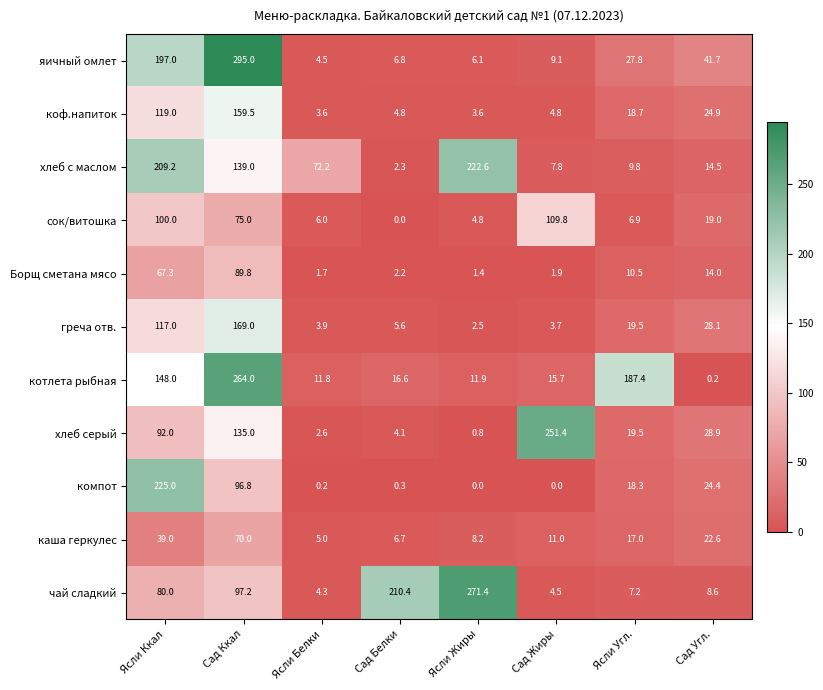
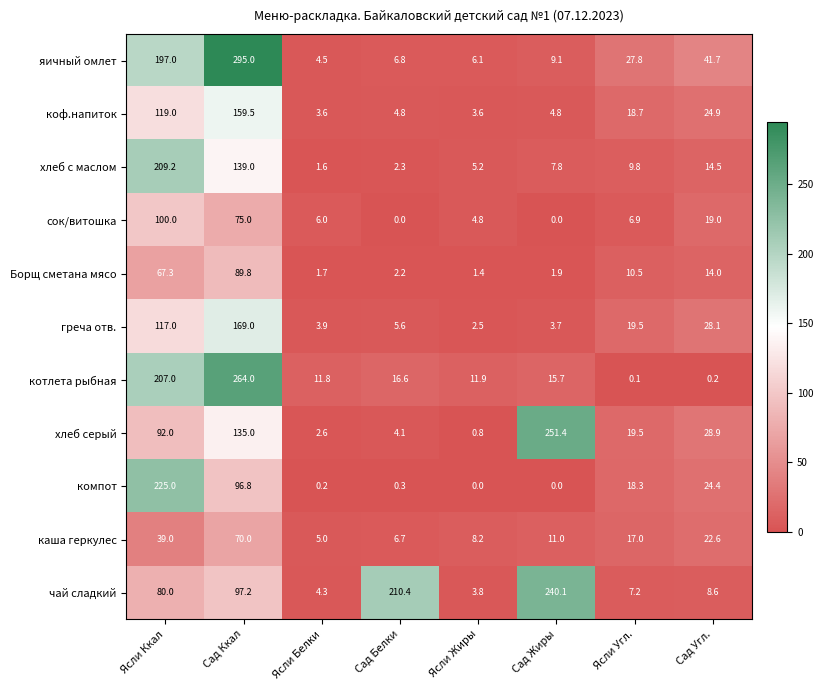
хлеб с маслом, Ясли Белки: 72.2 -> 1.6
хлеб с маслом, Ясли Жиры: 222.6 -> 5.2
сок/витошка, Сад Жиры: 109.8 -> 0.0
котлета рыбная, Ясли Ккал: 148.0 -> 207.0
котлета рыбная, Ясли Угл.: 187.4 -> 0.1
чай сладкий, Ясли Жиры: 271.4 -> 3.8
чай сладкий, Сад Жиры: 4.5 -> 240.1
